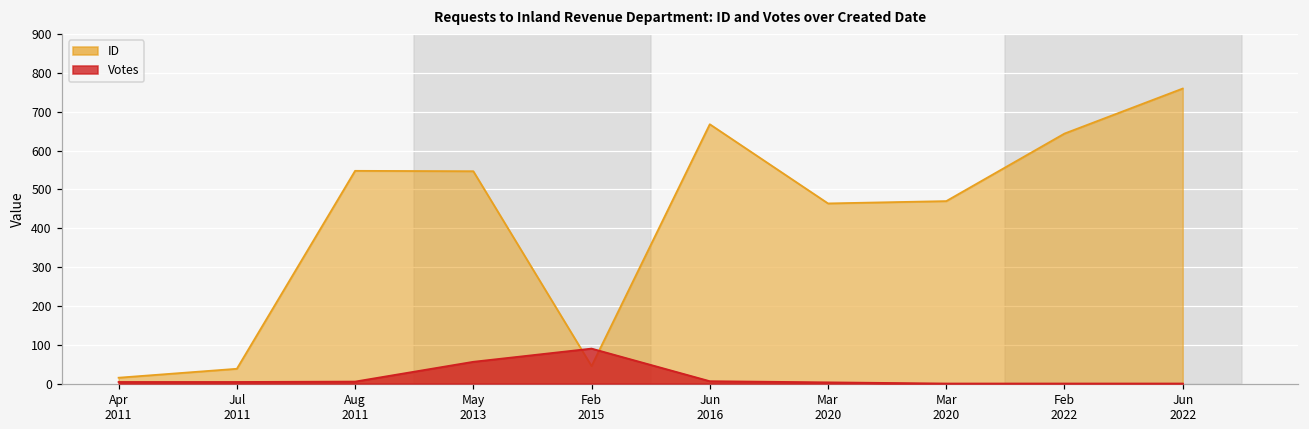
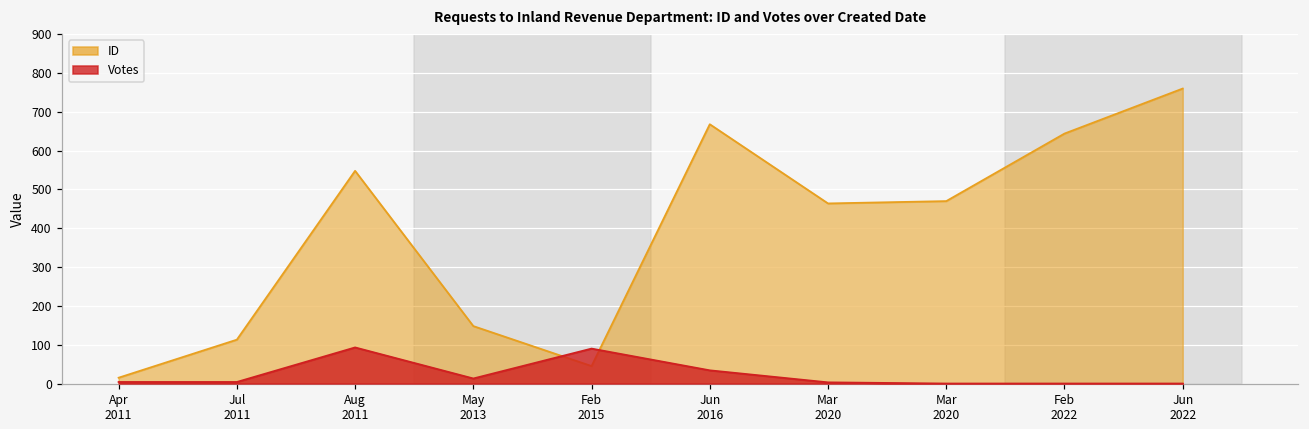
ID, Jul 2011: 40 -> 110
Votes, Aug 2011: 10 -> 90
ID, May 2013: 550 -> 150
Votes, May 2013: 60 -> 10
Votes, Jun 2016: 10 -> 30
